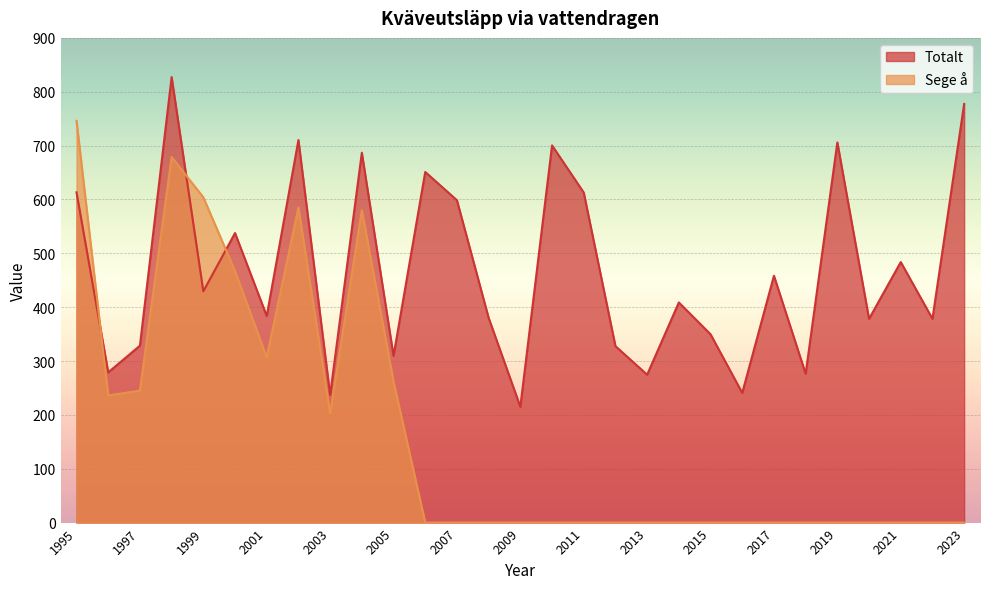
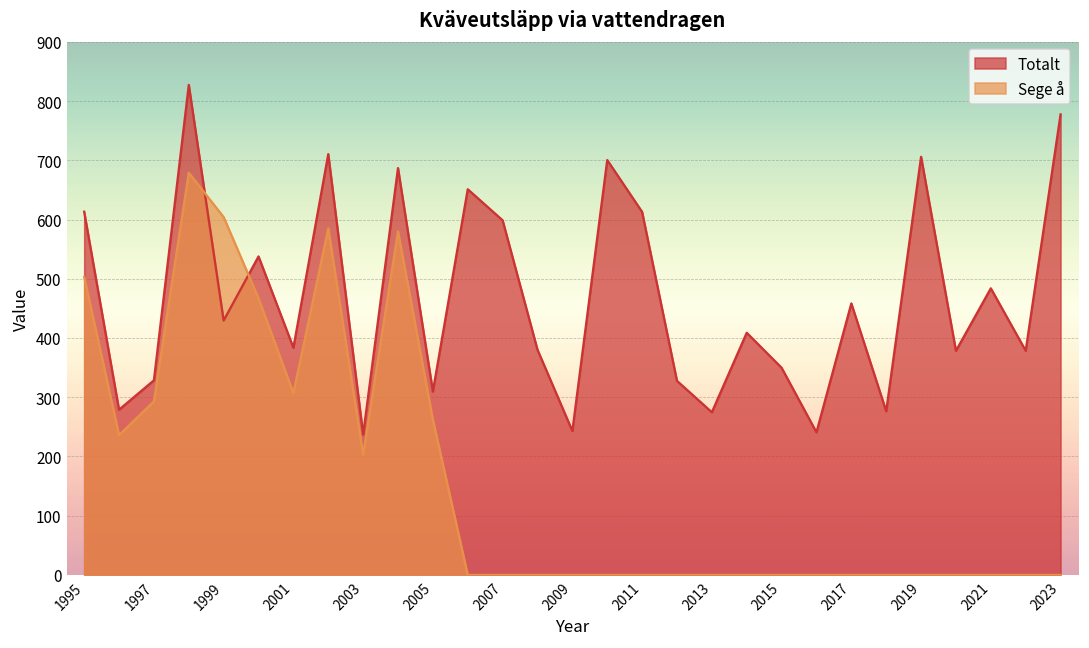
Sege å, 1995: 750 -> 500
Sege å, 1997: 250 -> 290
Totalt, 2009: 220 -> 240
